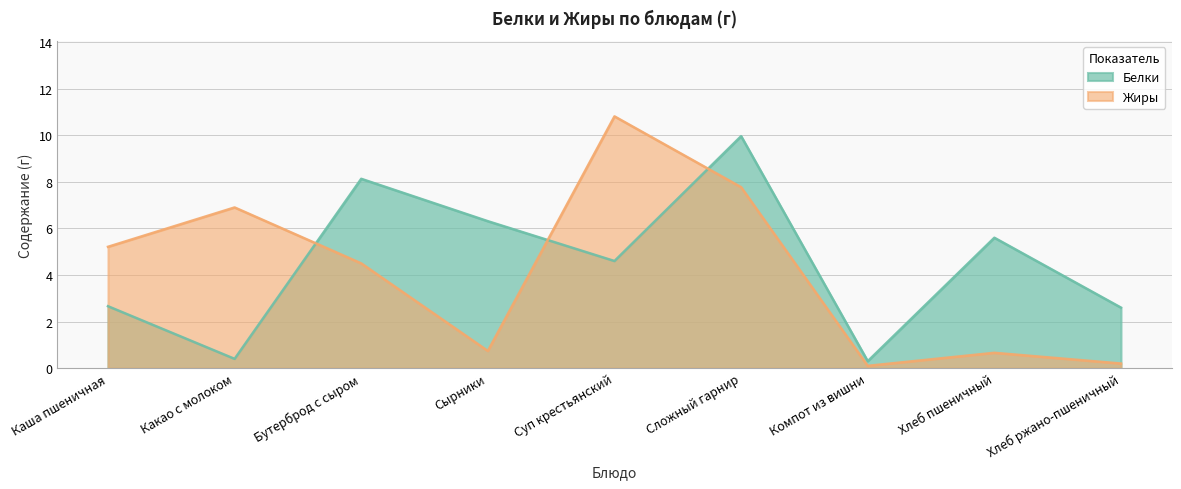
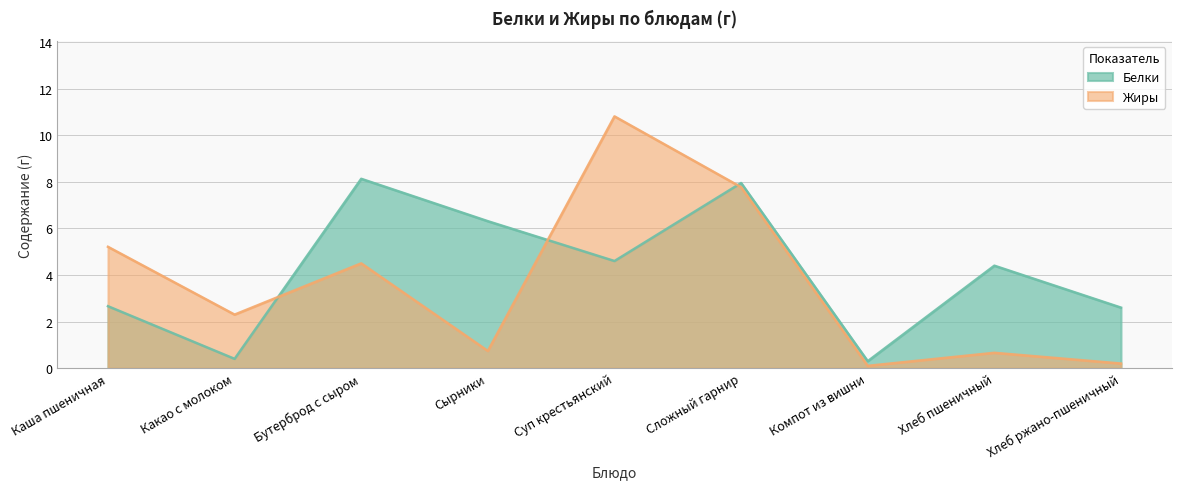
Жиры, Какао с молоком: 6.9 -> 2.3
Белки, Сложный гарнир: 10.0 -> 8.0
Белки, Хлеб пшеничный: 5.6 -> 4.4
